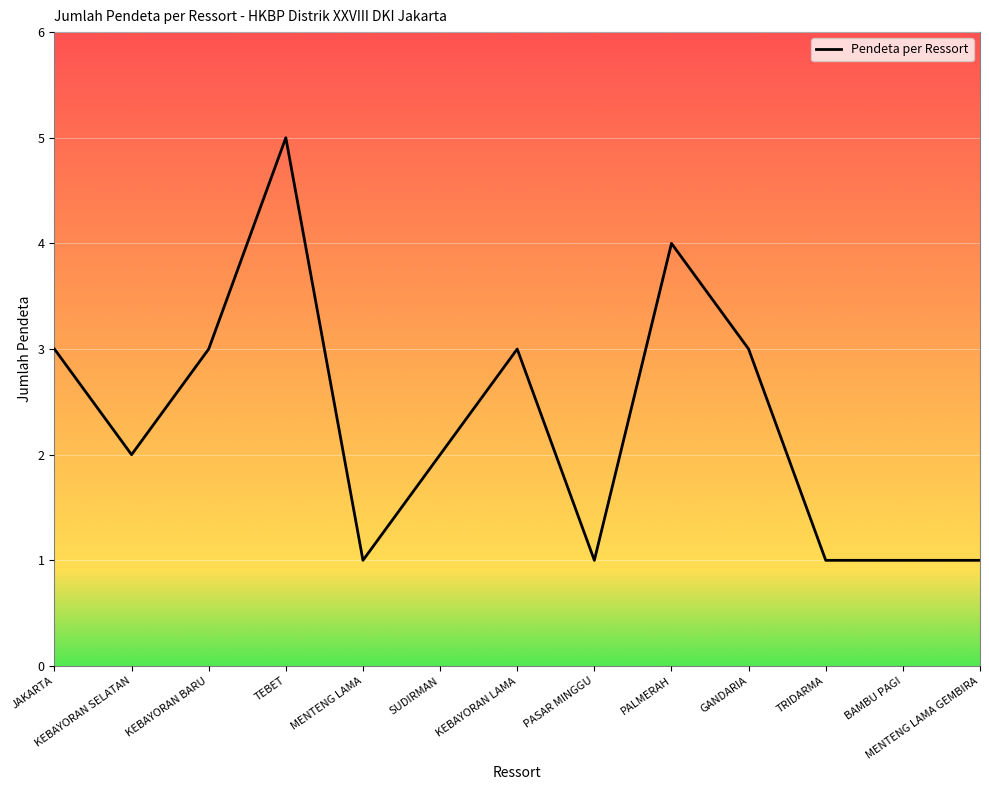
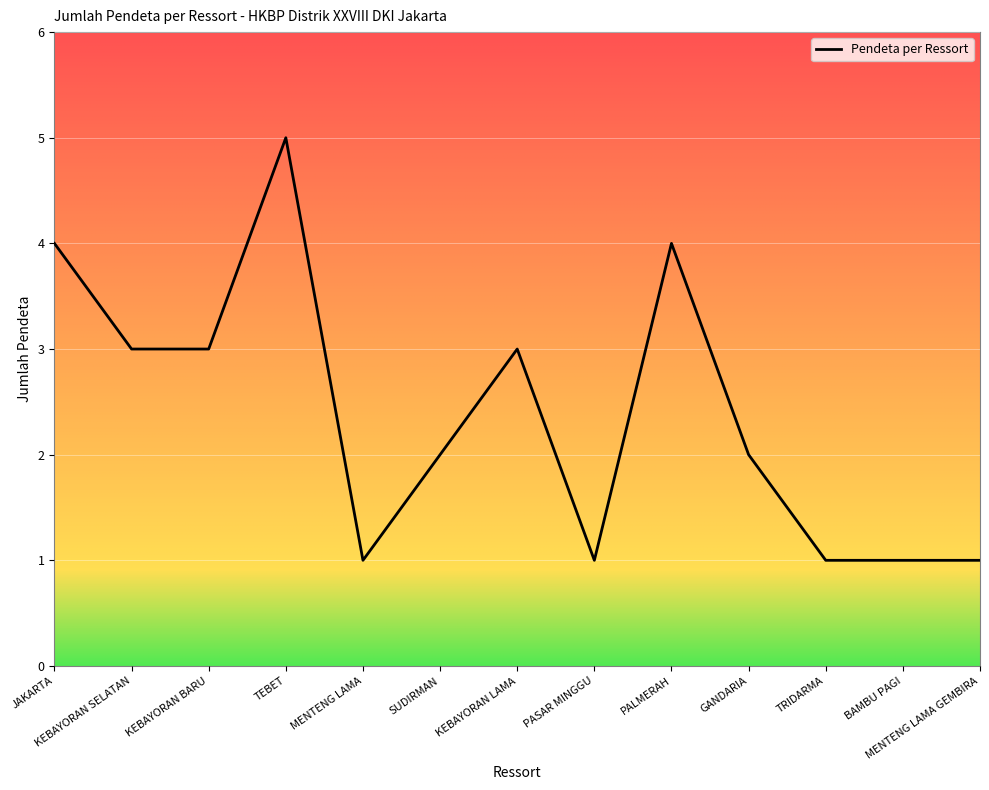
JAKARTA: 3 -> 4
KEBAYORAN SELATAN: 2 -> 3
GANDARIA: 3 -> 2
